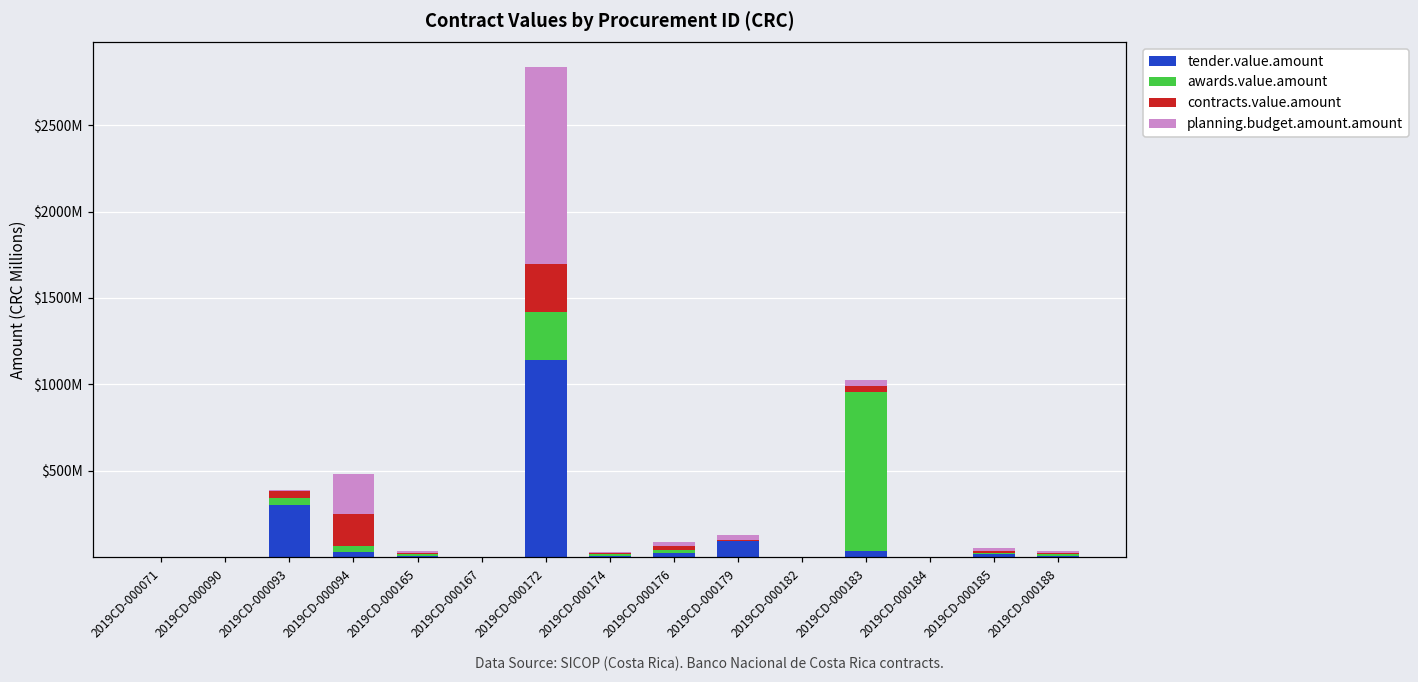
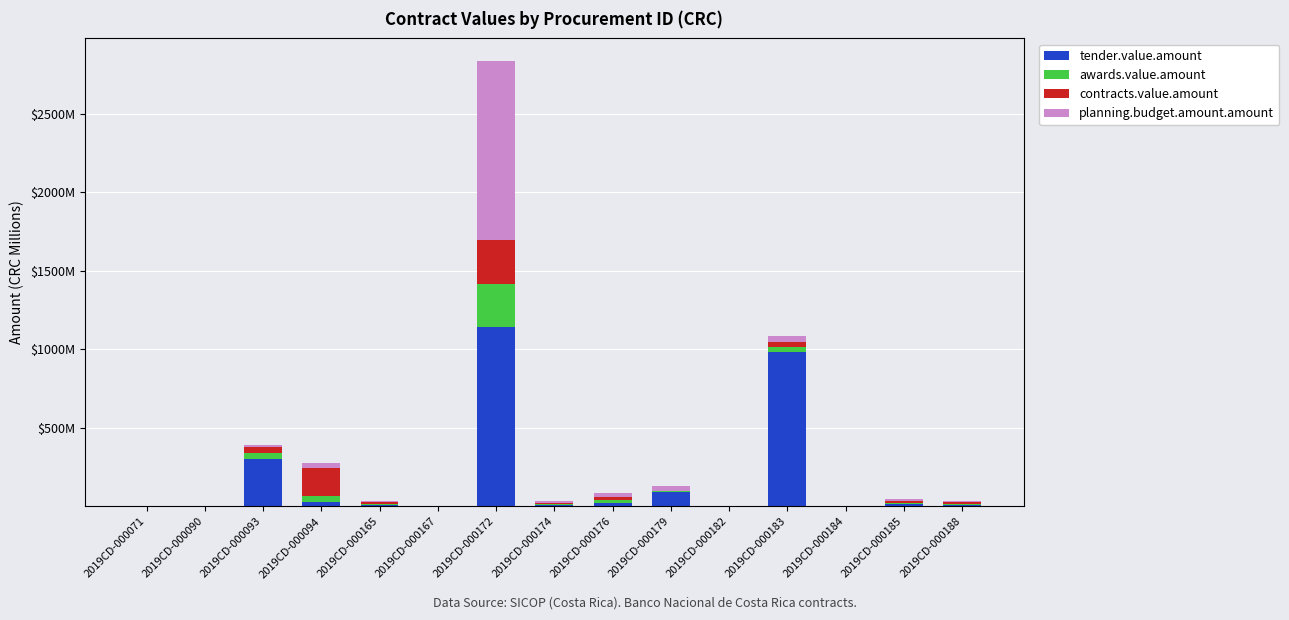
planning.budget.amount.amount, 2019CD-000094: $230000000 -> $30000000
tender.value.amount, 2019CD-000183: $40000000 -> $980000000
awards.value.amount, 2019CD-000183: $920000000 -> $30000000
